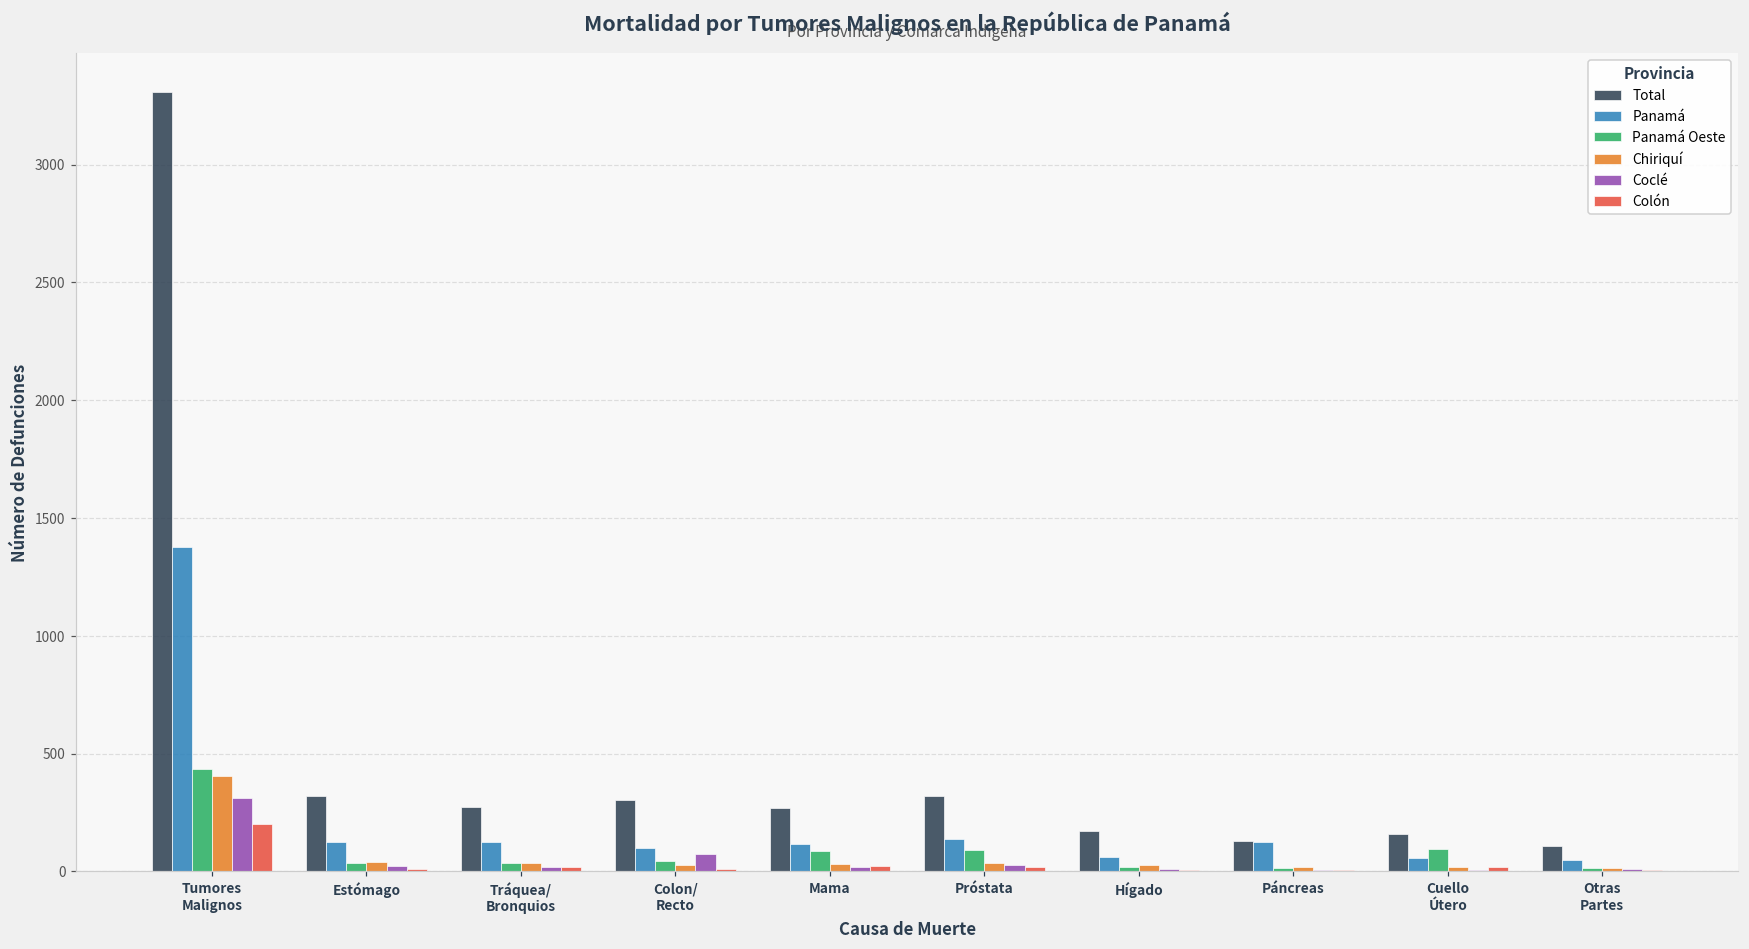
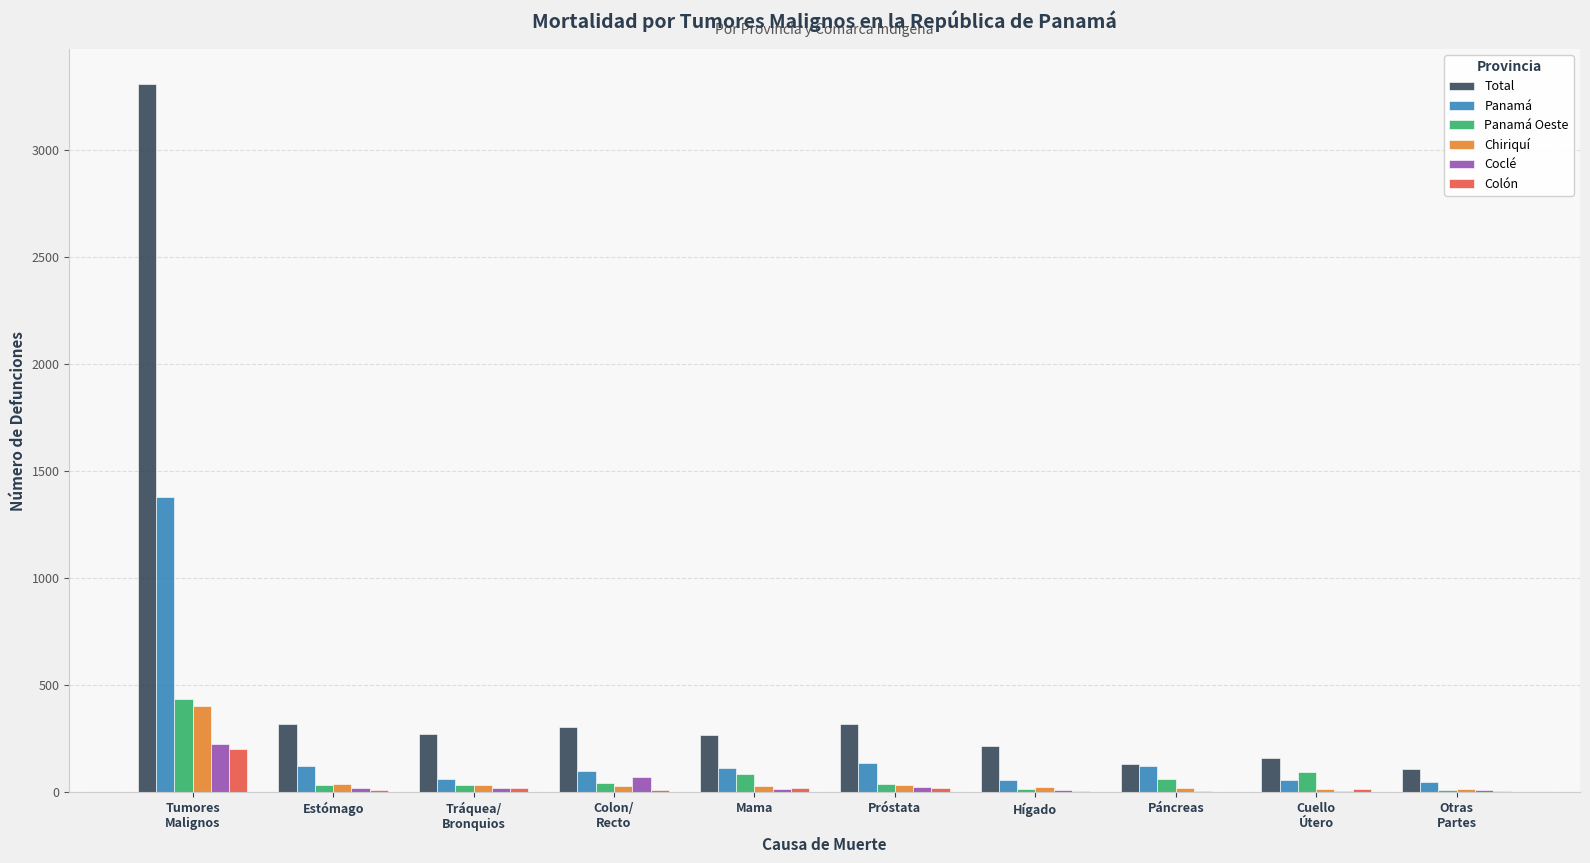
Coclé, Tumores Malignos: 310 -> 230
Panamá, Tráquea/ Bronquios: 120 -> 60
Panamá Oeste, Próstata: 90 -> 40
Total, Hígado: 170 -> 220
Panamá Oeste, Páncreas: 10 -> 70
